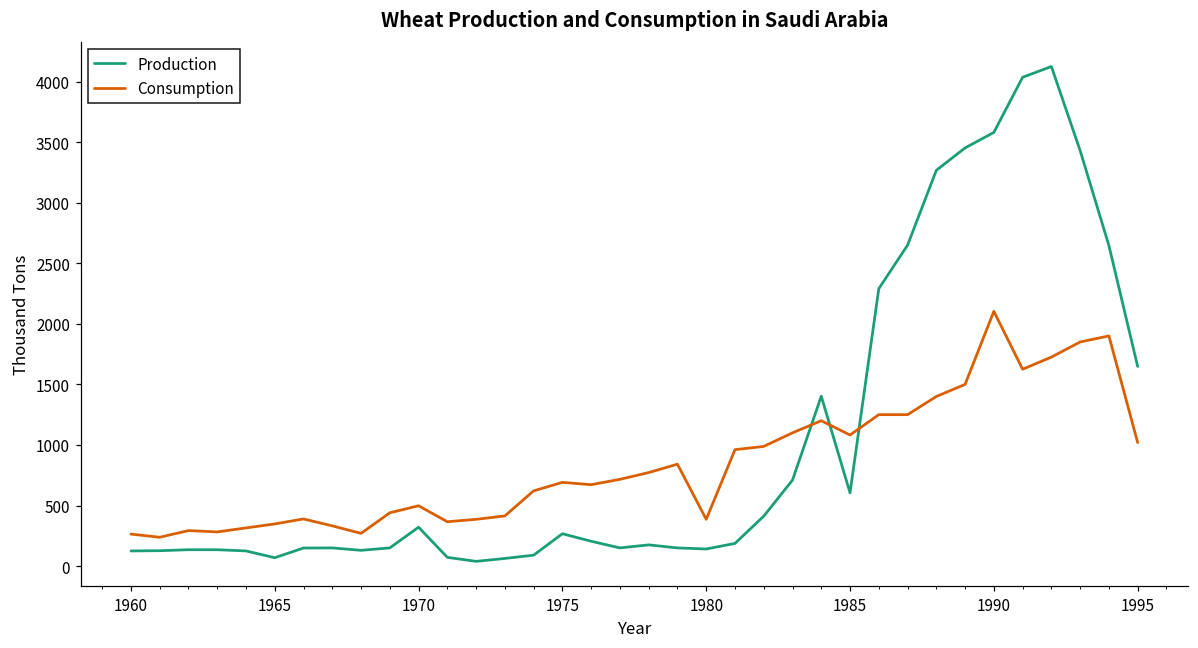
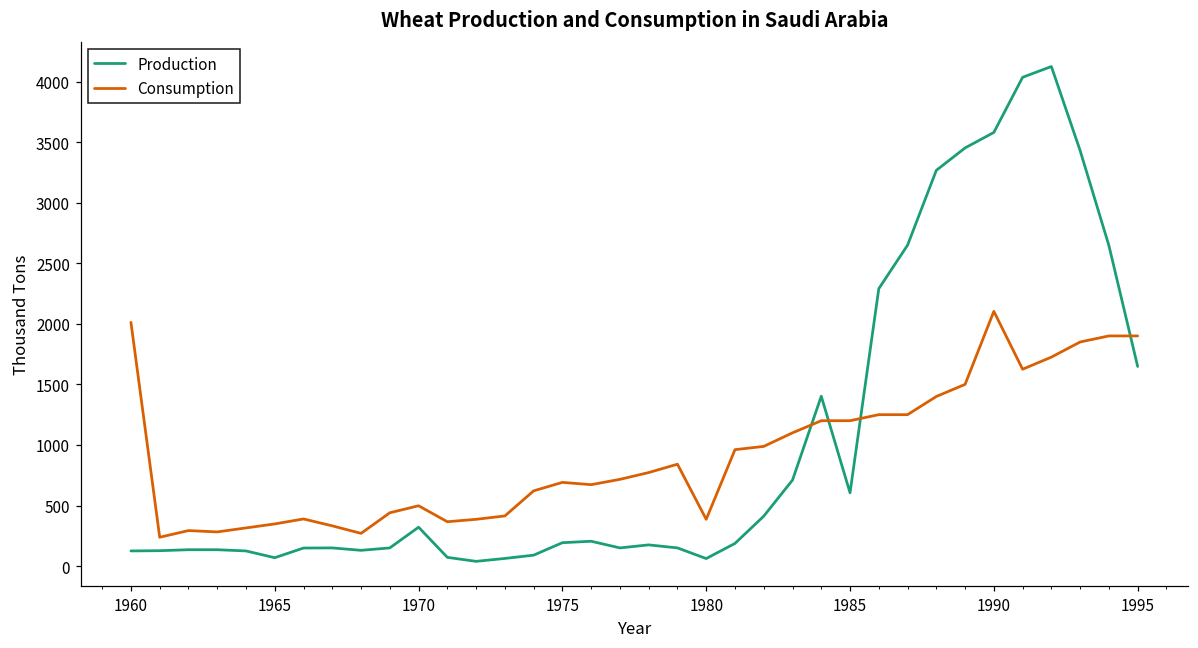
Consumption, 1960: 260 -> 2010
Production, 1975: 270 -> 190
Production, 1980: 140 -> 60
Consumption, 1985: 1080 -> 1200
Consumption, 1995: 1020 -> 1900
